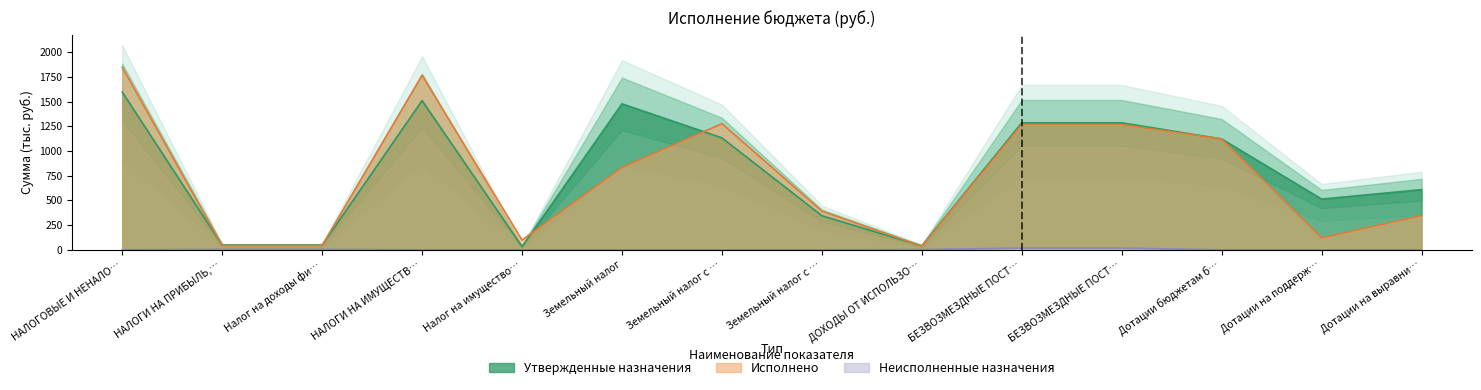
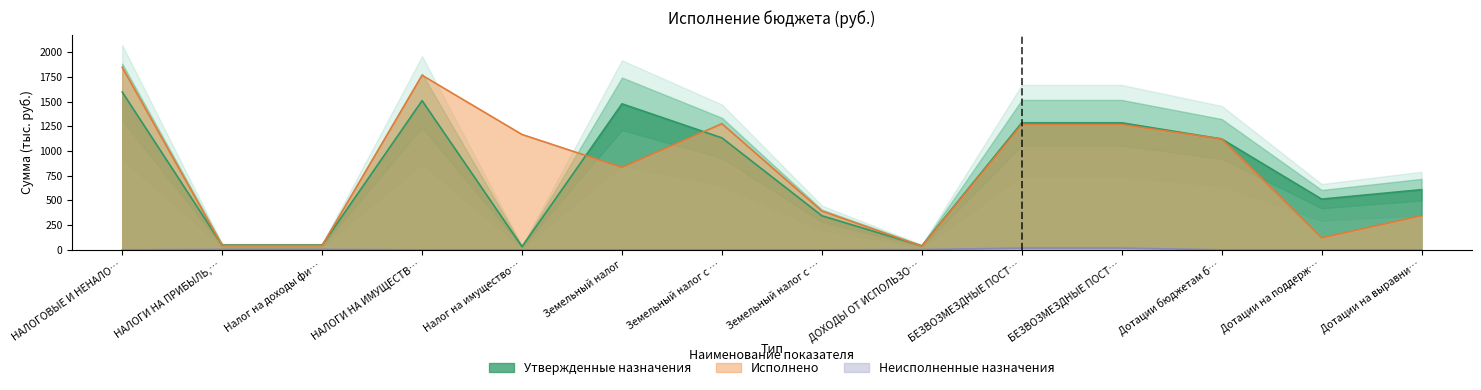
Исполнено, Налог на имущество…: 100 -> 1200
